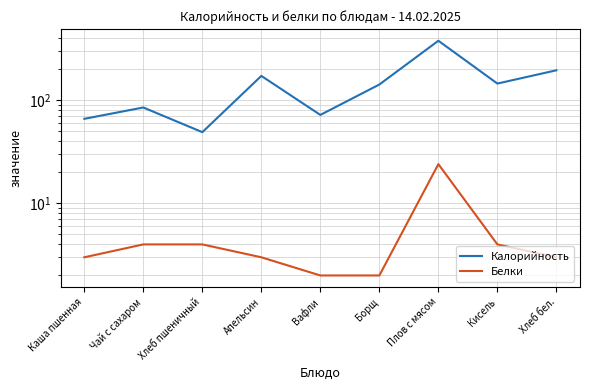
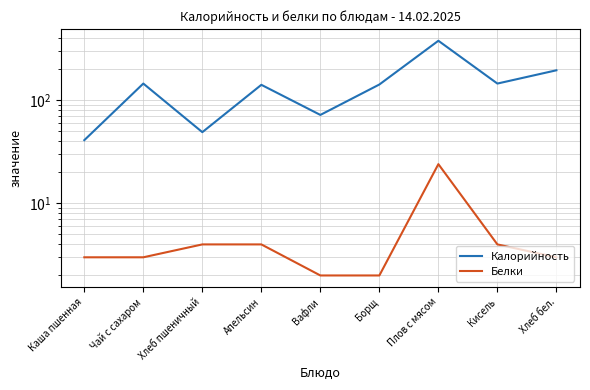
Калорийность, Каша пшенная: 70 -> 41
Калорийность, Чай с сахаром: 90 -> 150
Белки, Чай с сахаром: 4 -> 3
Калорийность, Апельсин: 170 -> 140
Белки, Апельсин: 3 -> 4
